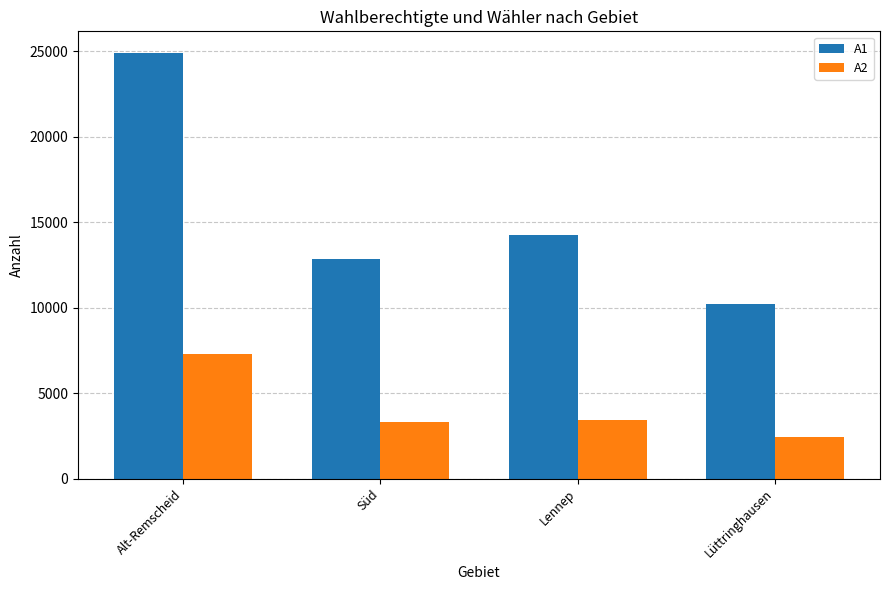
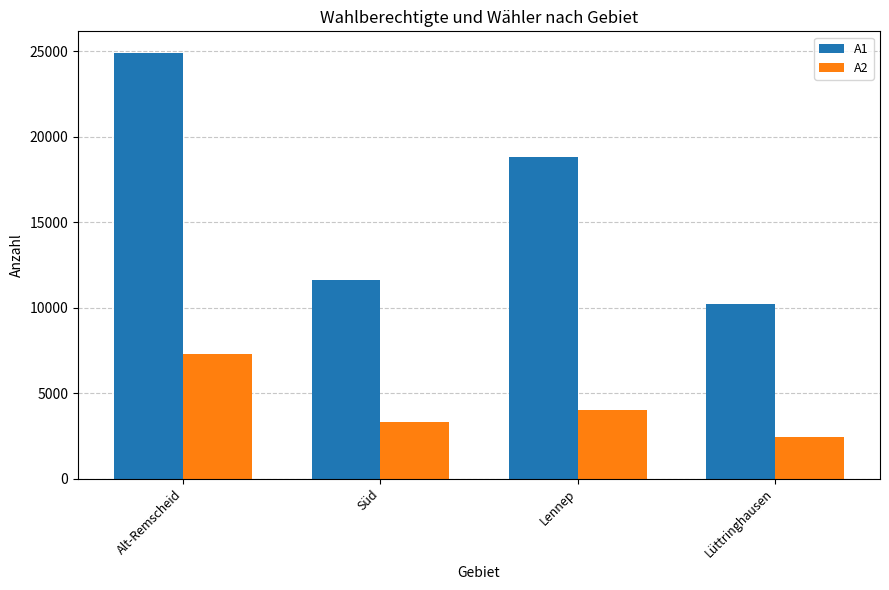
A1, Süd: 12800 -> 11600
A1, Lennep: 14200 -> 18800
A2, Lennep: 3400 -> 4000
